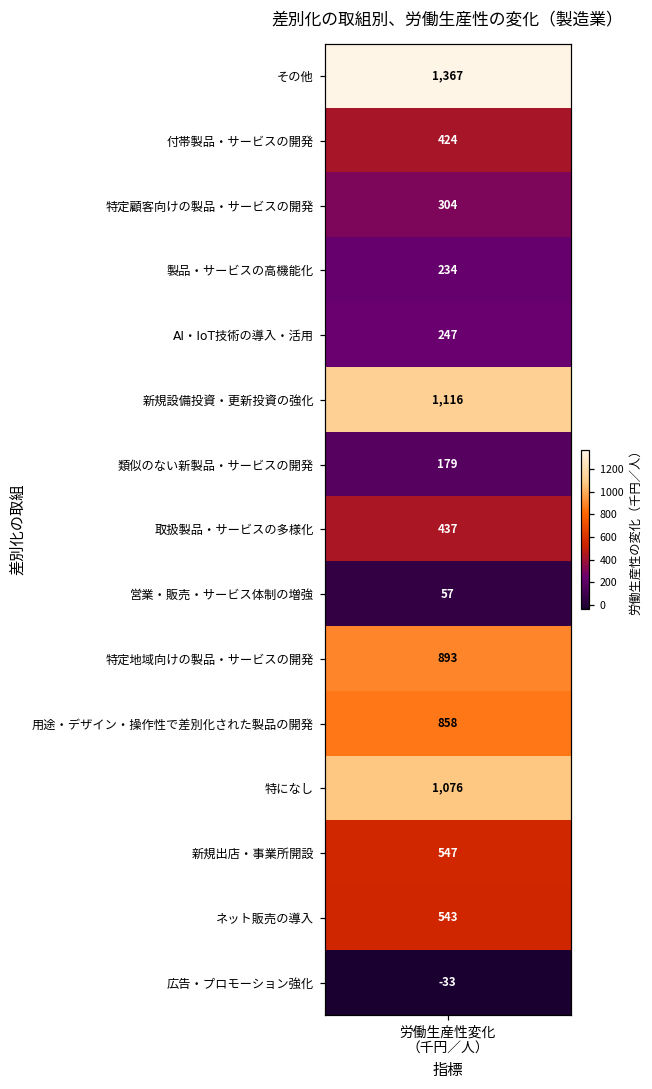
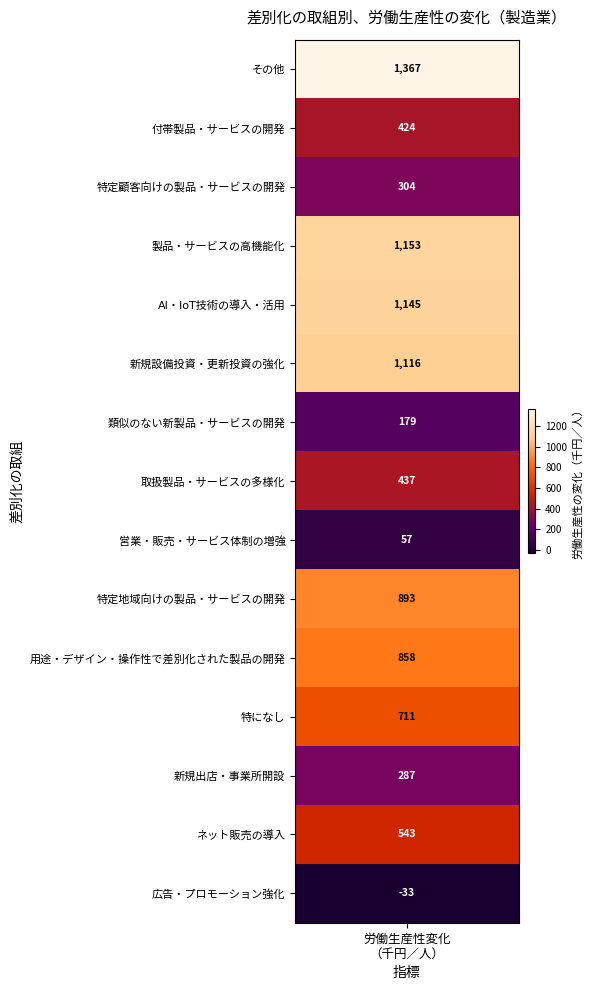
製品・サービスの高機能化, 労働生産性変化 （千円／人）: 234 -> 1,153
AI・IoT技術の導入・活用, 労働生産性変化 （千円／人）: 247 -> 1,145
特になし, 労働生産性変化 （千円／人）: 1,076 -> 711
新規出店・事業所開設, 労働生産性変化 （千円／人）: 547 -> 287
